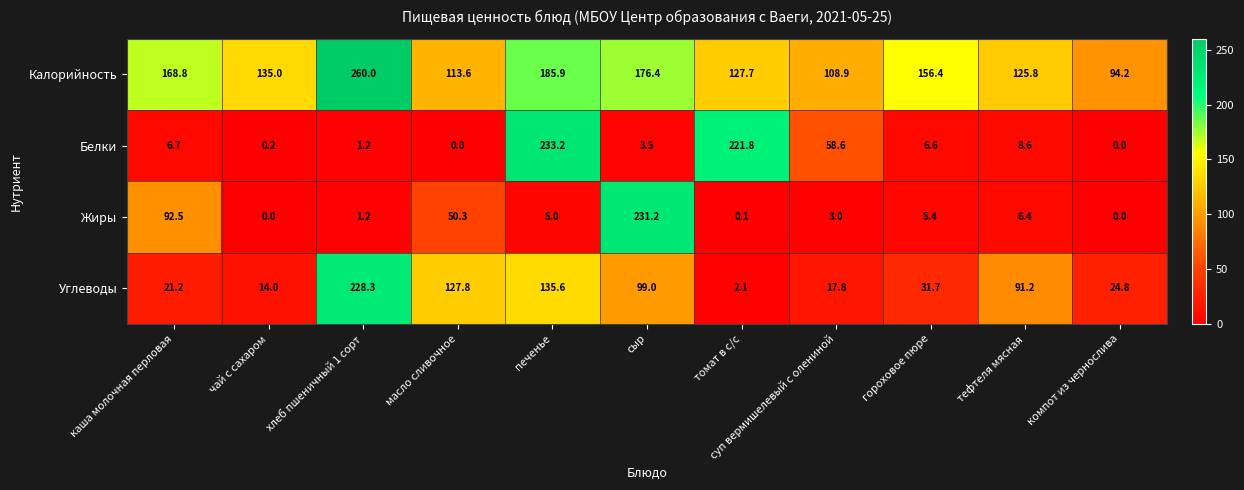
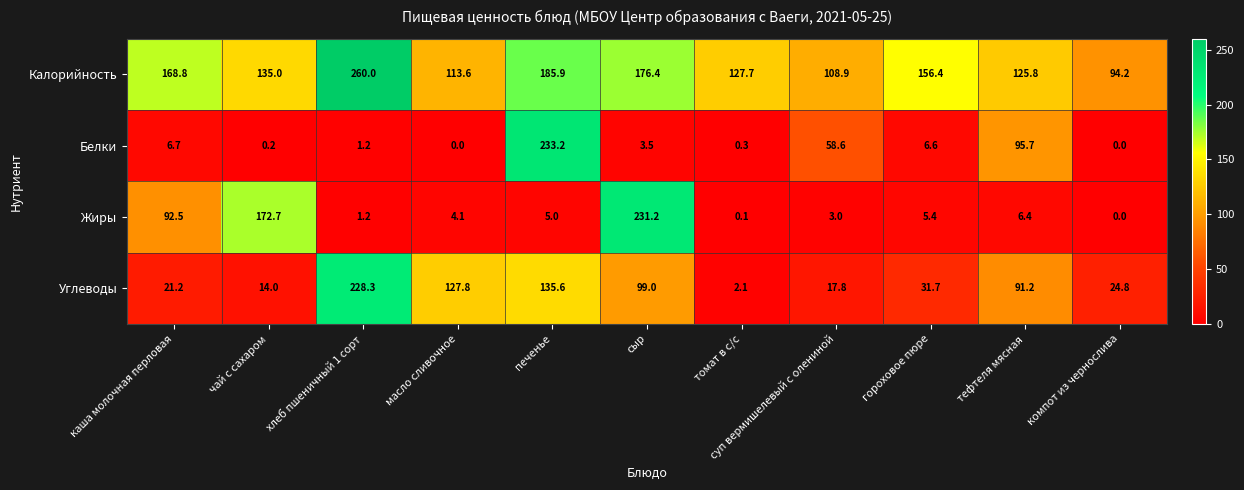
Белки, томат в с/с: 221.8 -> 0.3
Белки, тефтеля мясная: 8.6 -> 95.7
Жиры, чай с сахаром: 0.0 -> 172.7
Жиры, масло сливочное: 50.3 -> 4.1
